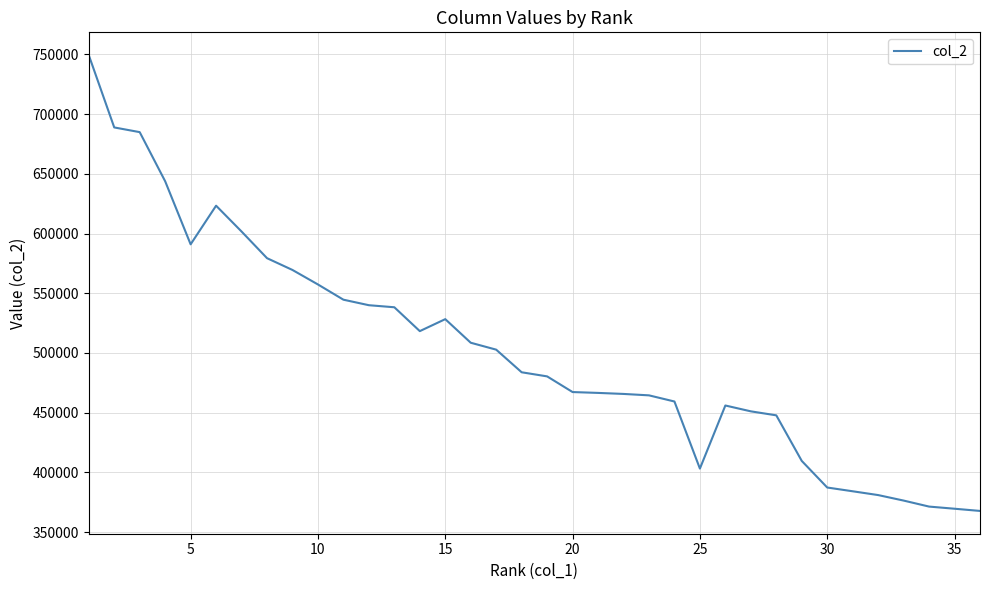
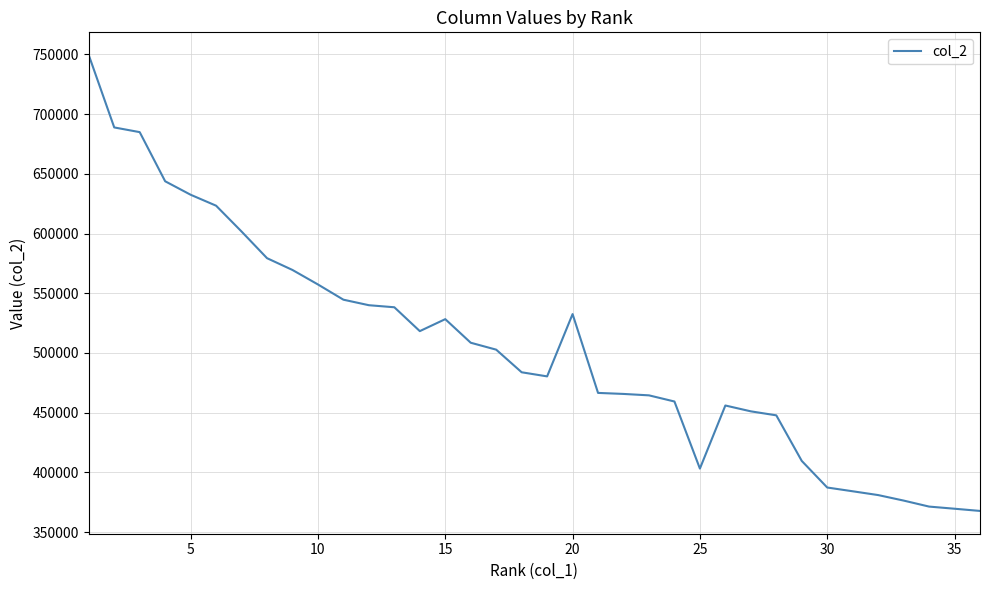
5: 591000 -> 632000
20: 467000 -> 533000
